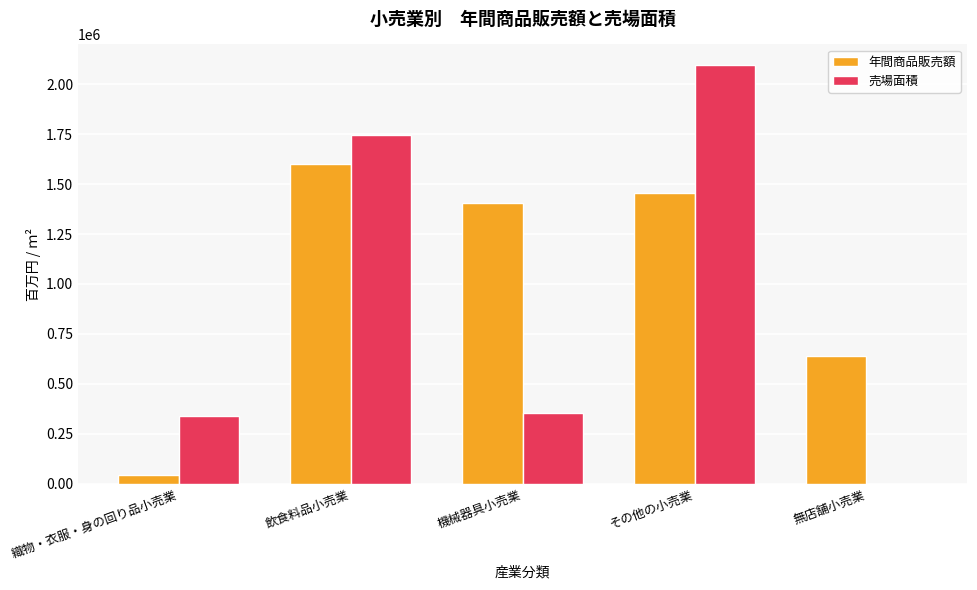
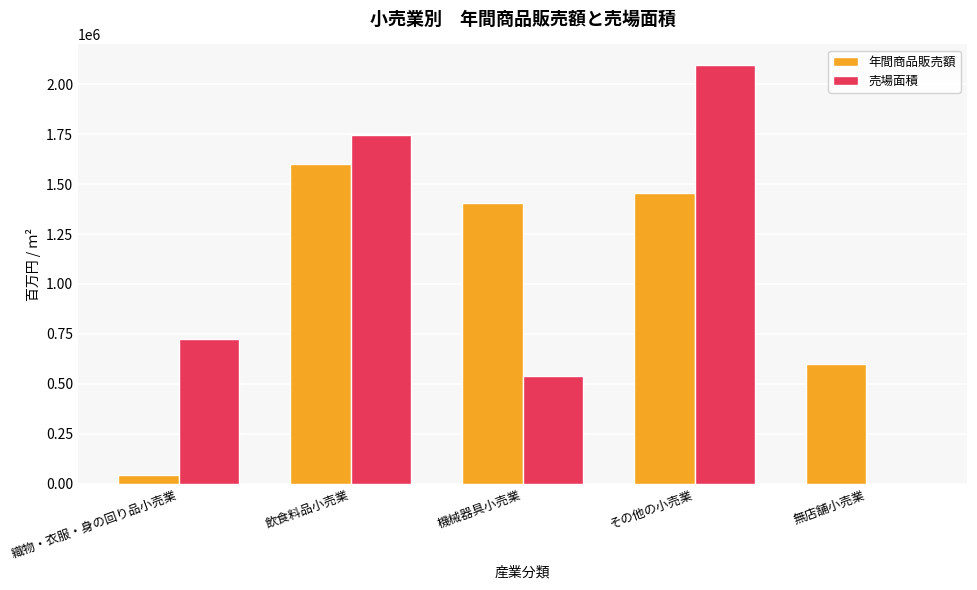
売場面積, 織物・衣服・身の回り品小売業: 340000 -> 720000
売場面積, 機械器具小売業: 350000 -> 540000
年間商品販売額, 無店舗小売業: 640000 -> 600000
